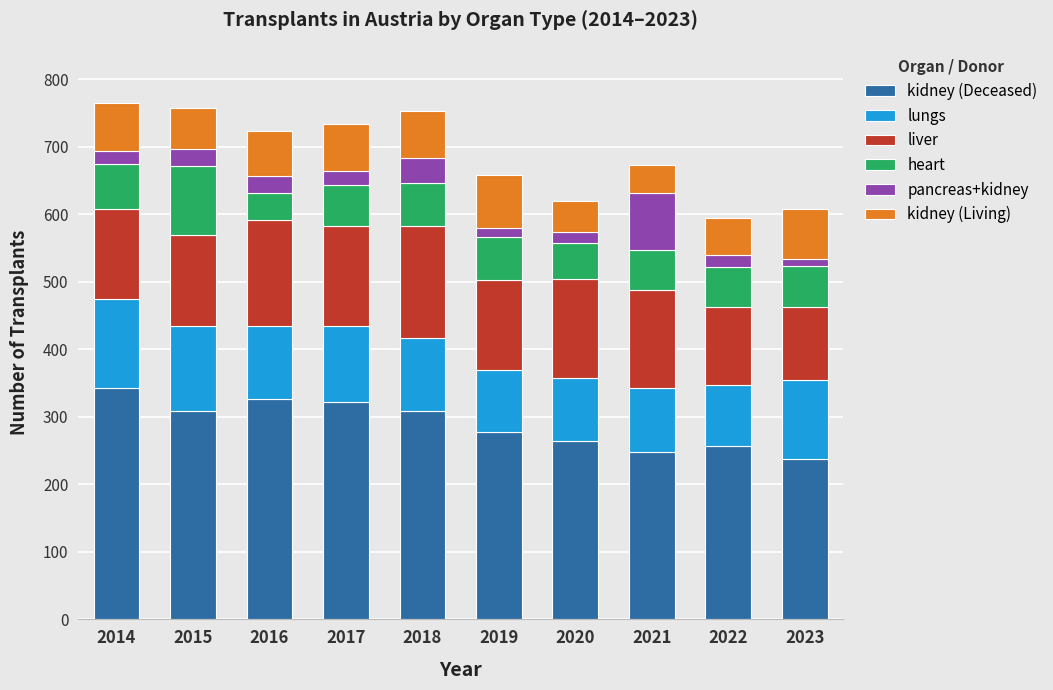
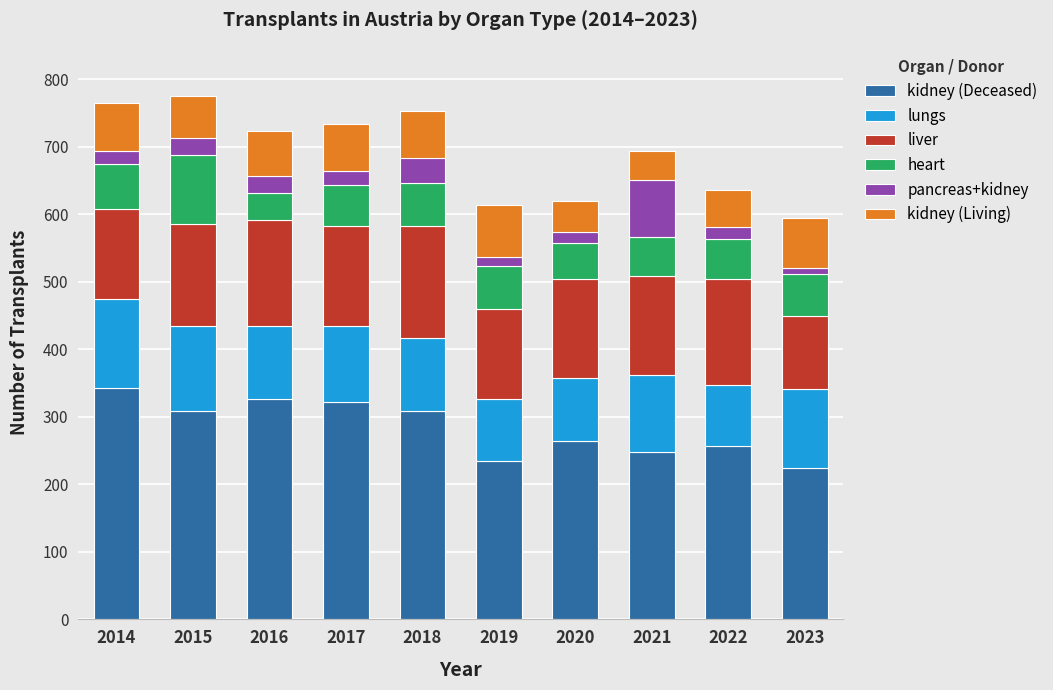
liver, 2015: 140 -> 150
kidney (Deceased), 2019: 280 -> 230
lungs, 2021: 90 -> 110
liver, 2022: 120 -> 160
kidney (Deceased), 2023: 240 -> 220
